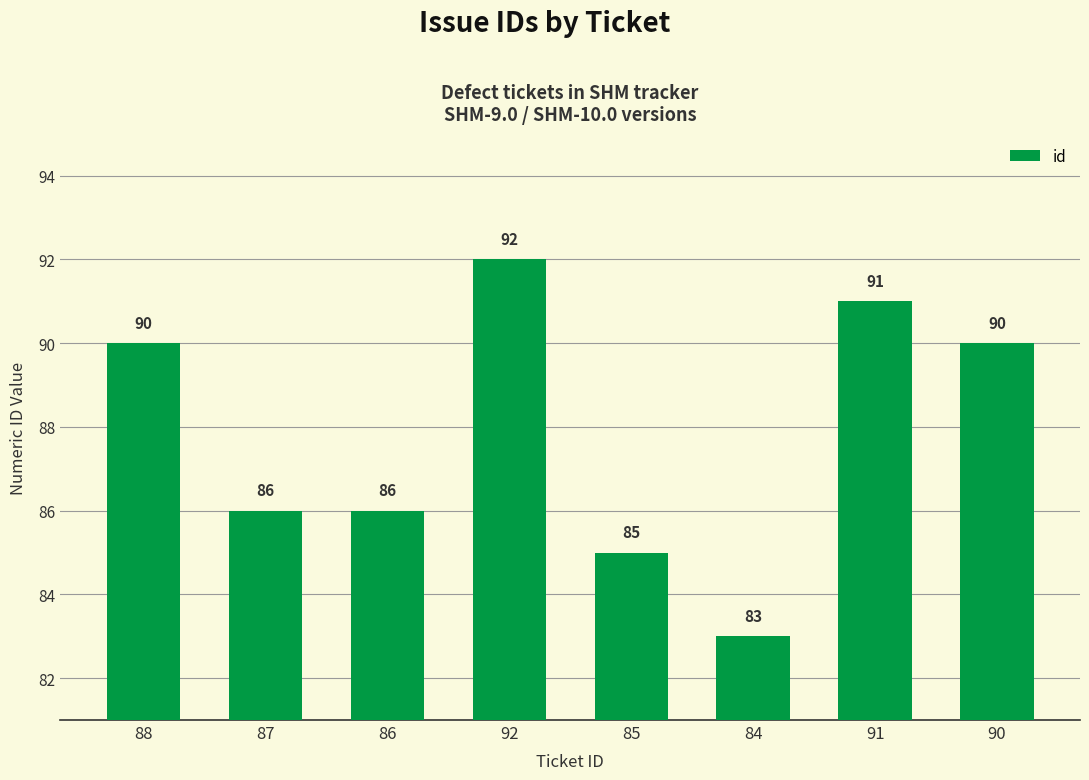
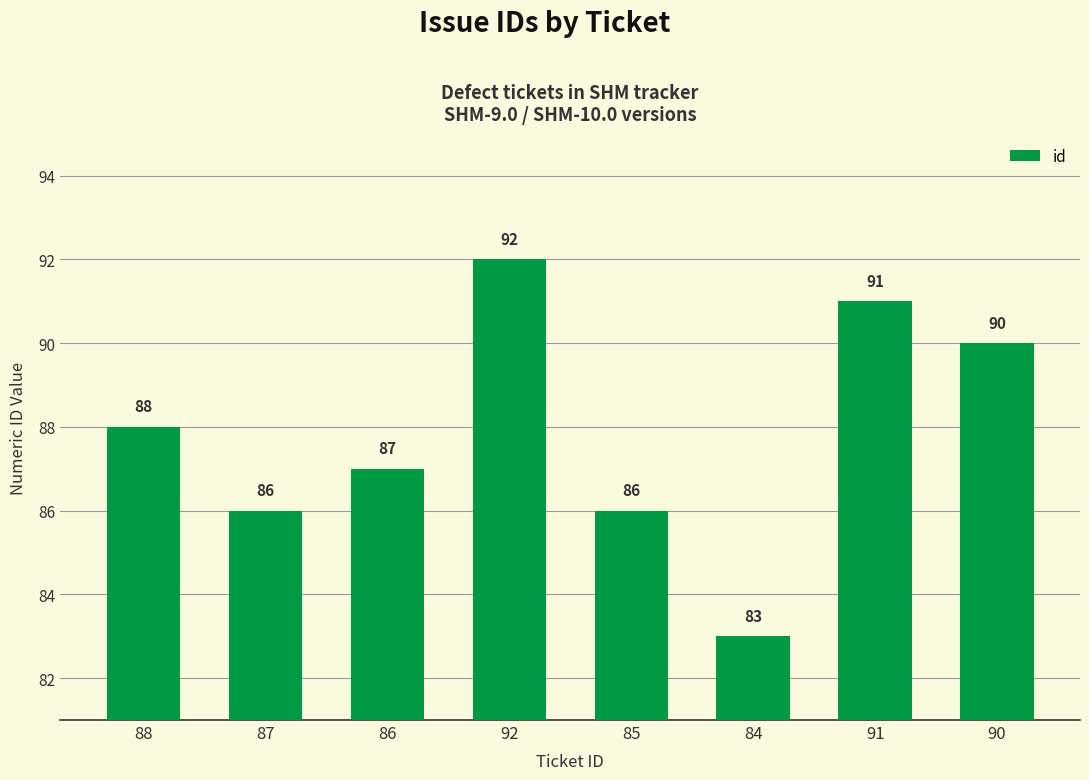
88: 90 -> 88
86: 86 -> 87
85: 85 -> 86
